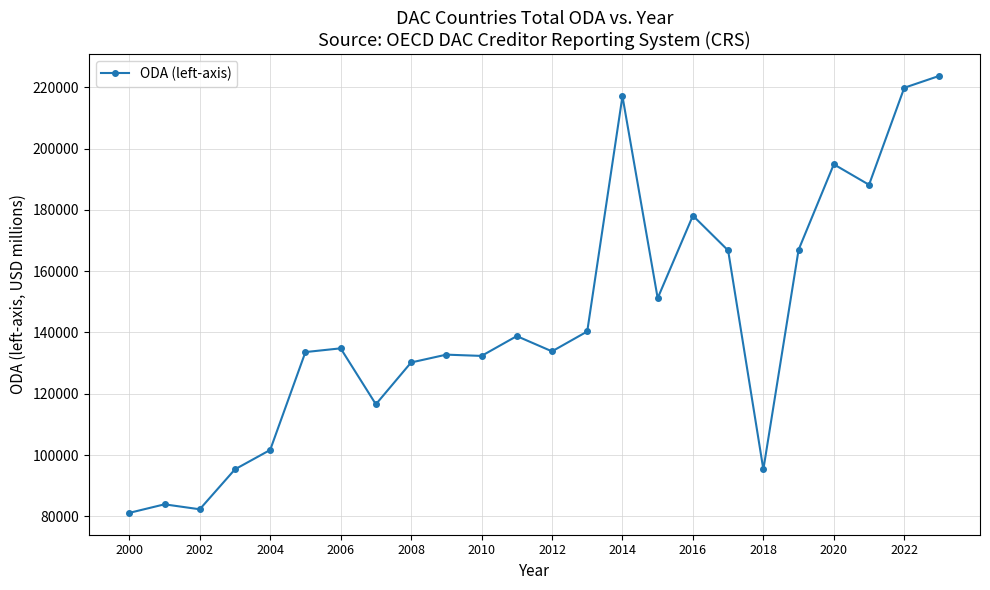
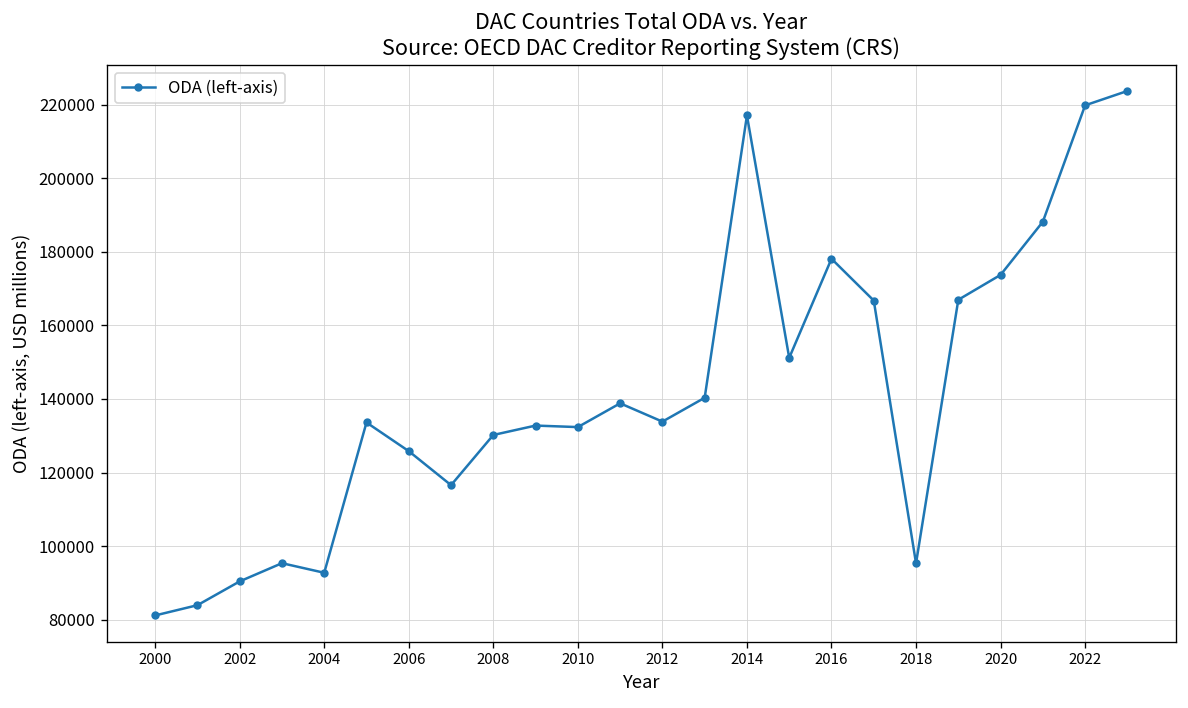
2002: 82000 -> 90000
2004: 102000 -> 93000
2006: 135000 -> 126000
2020: 195000 -> 174000
